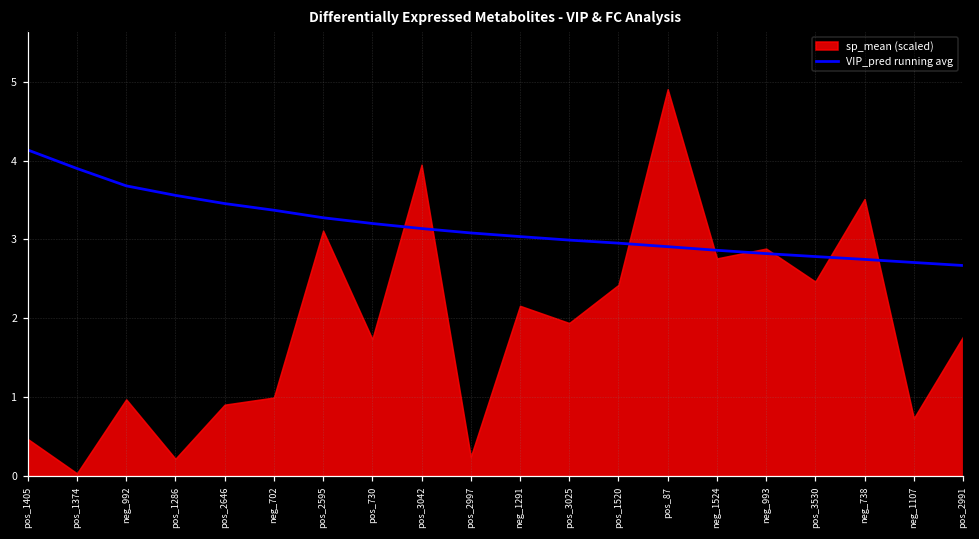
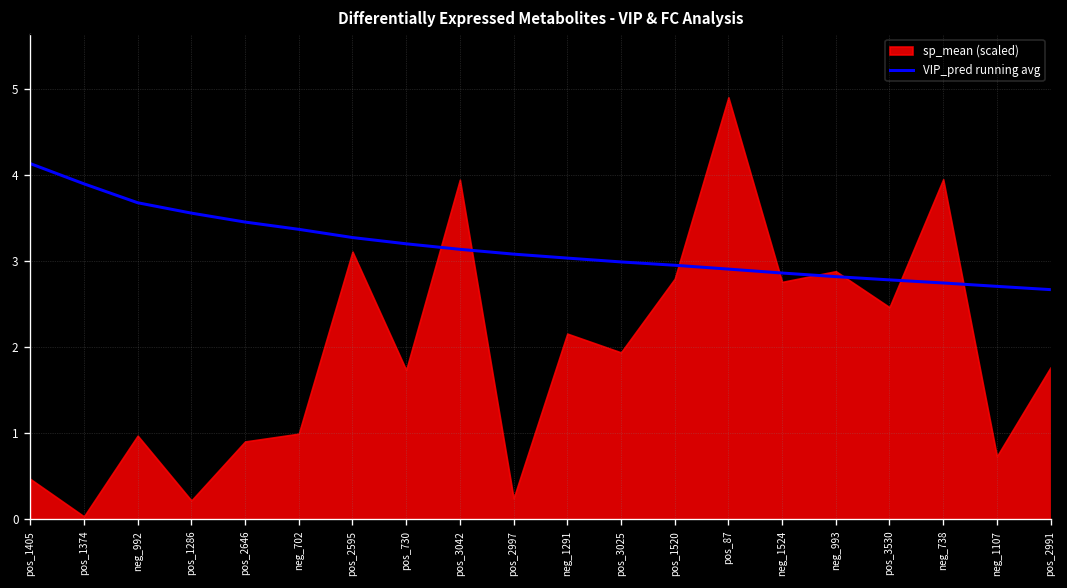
sp_mean (scaled), pos_1520: 2.4 -> 2.8
sp_mean (scaled), neg_738: 3.5 -> 4.0
